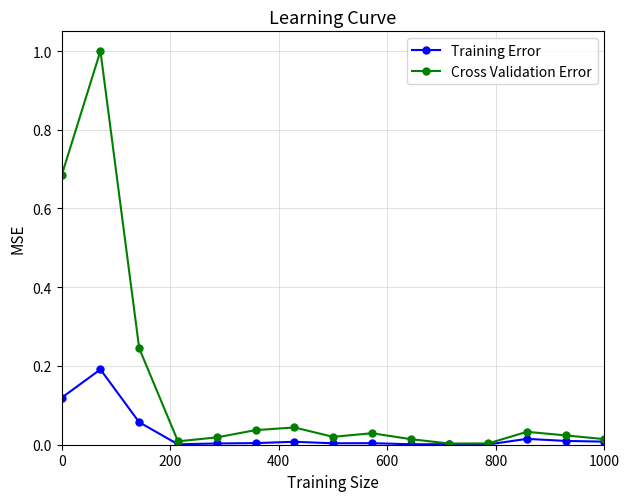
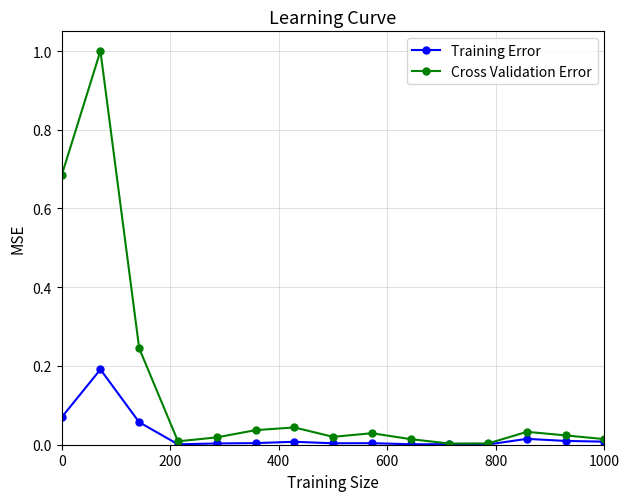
Training Error, 0: 0.12 -> 0.07
